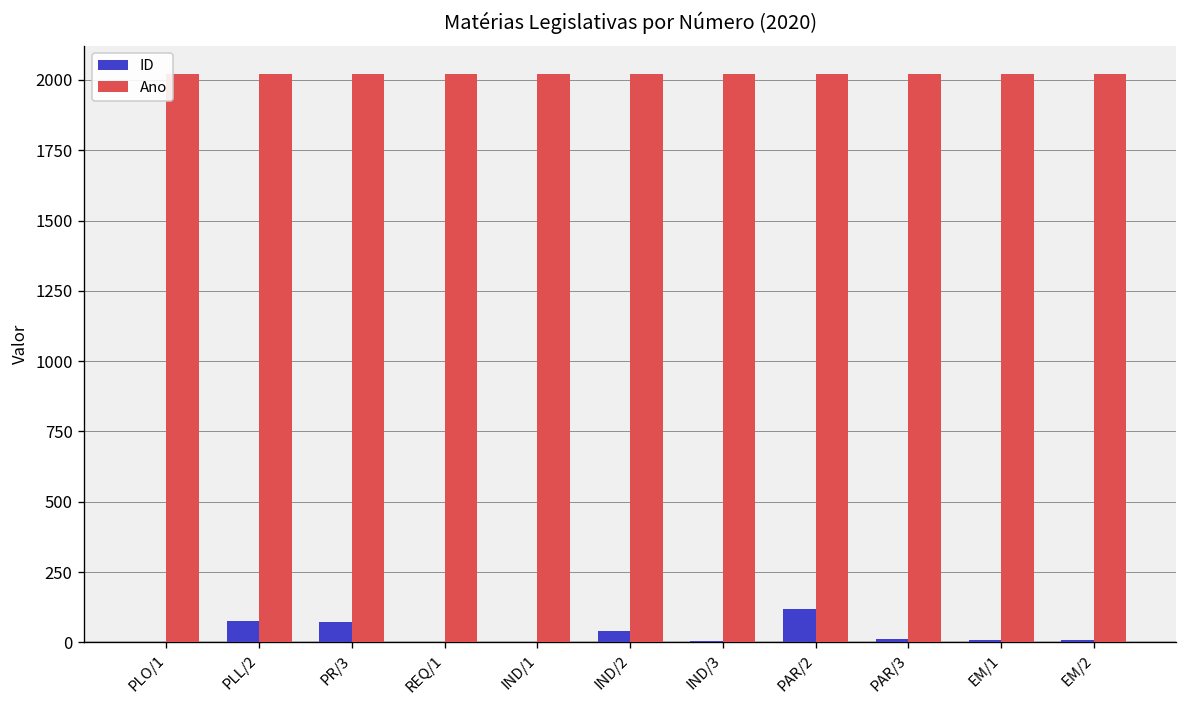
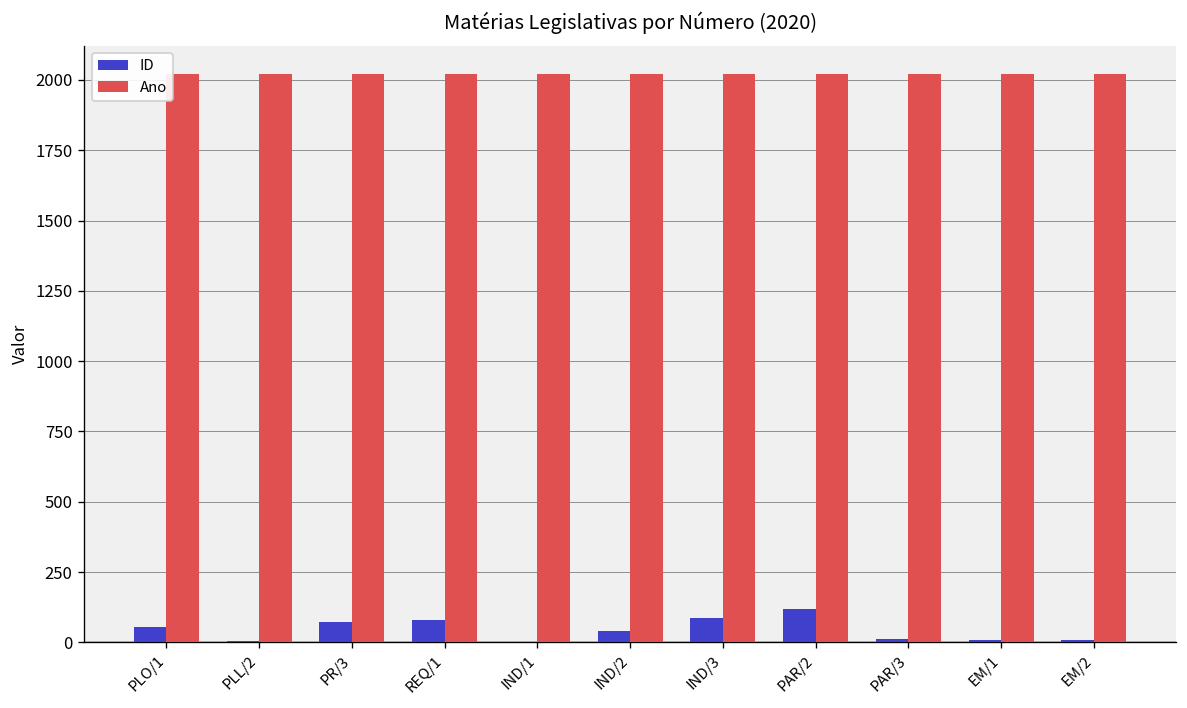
ID, PLO/1: 0 -> 60
ID, PLL/2: 80 -> 10
ID, REQ/1: 0 -> 80
ID, IND/3: 10 -> 90
